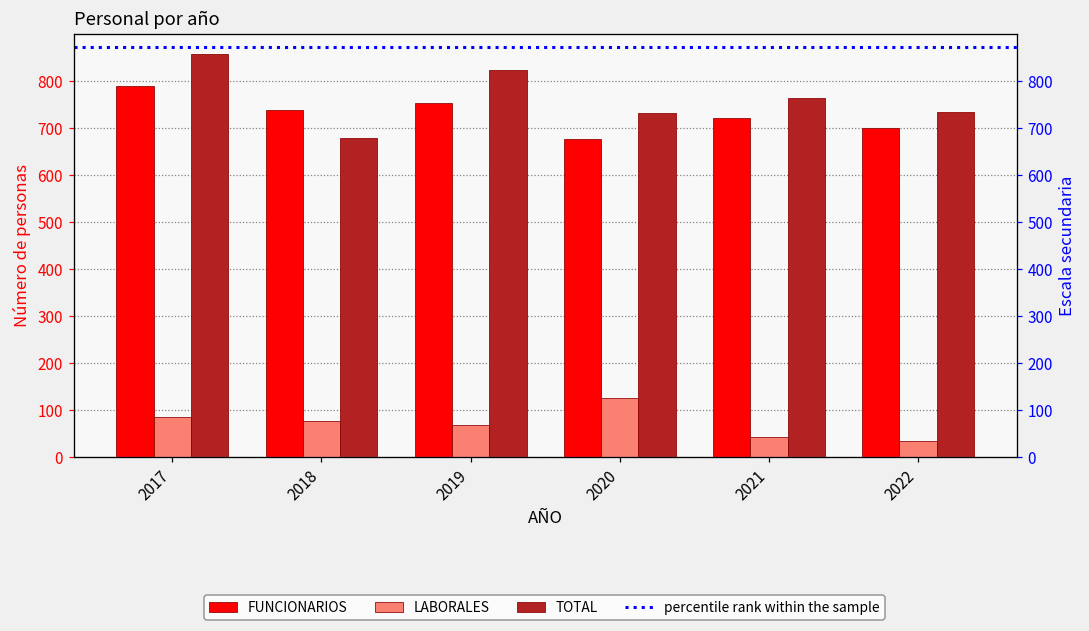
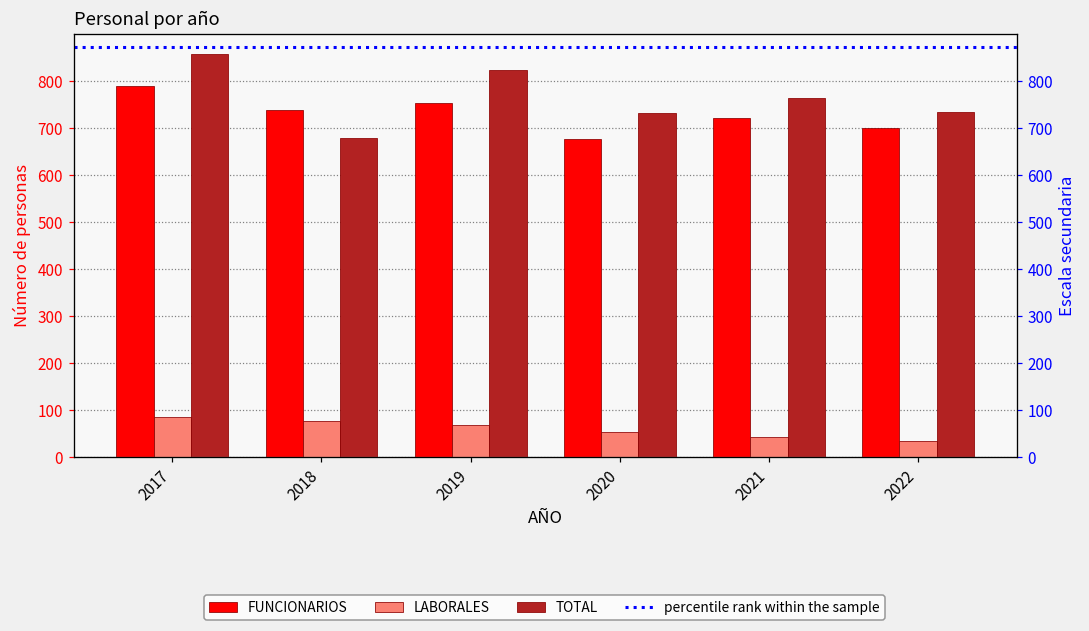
LABORALES, 2020: 130 -> 50
